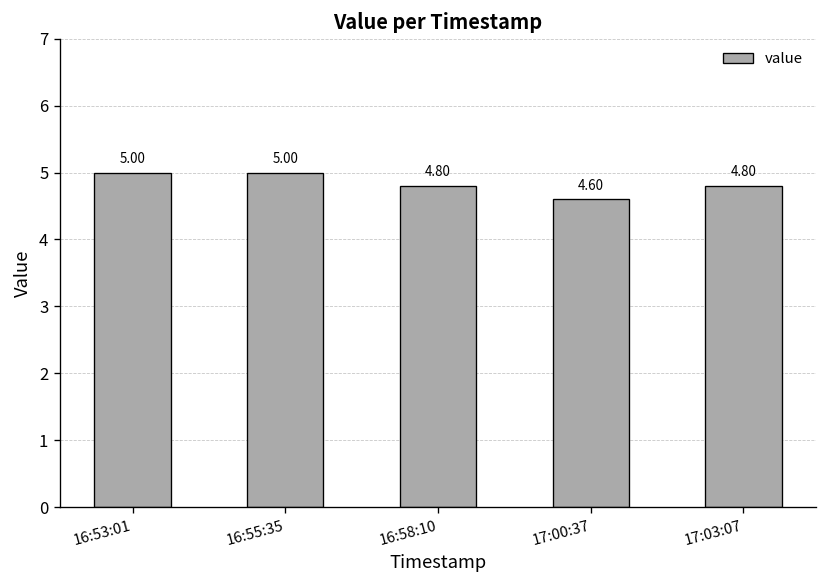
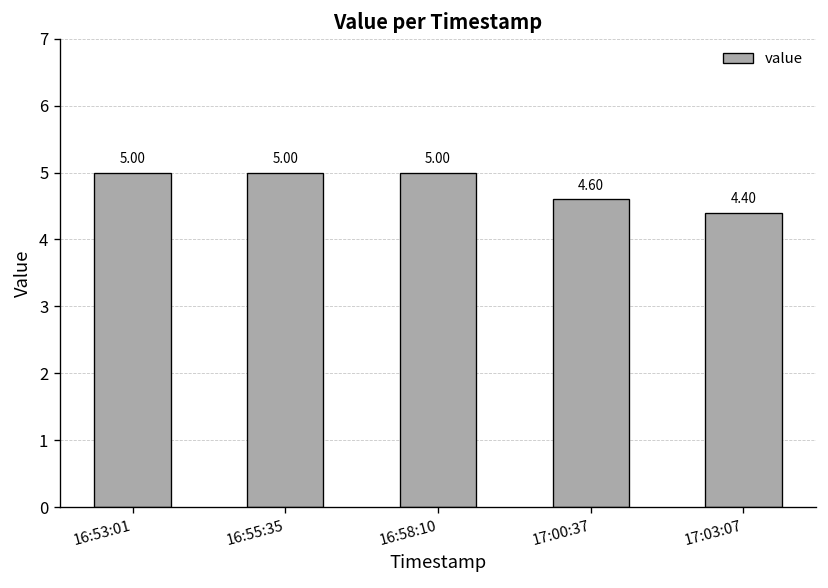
16:58:10: 4.80 -> 5.00
17:03:07: 4.80 -> 4.40
